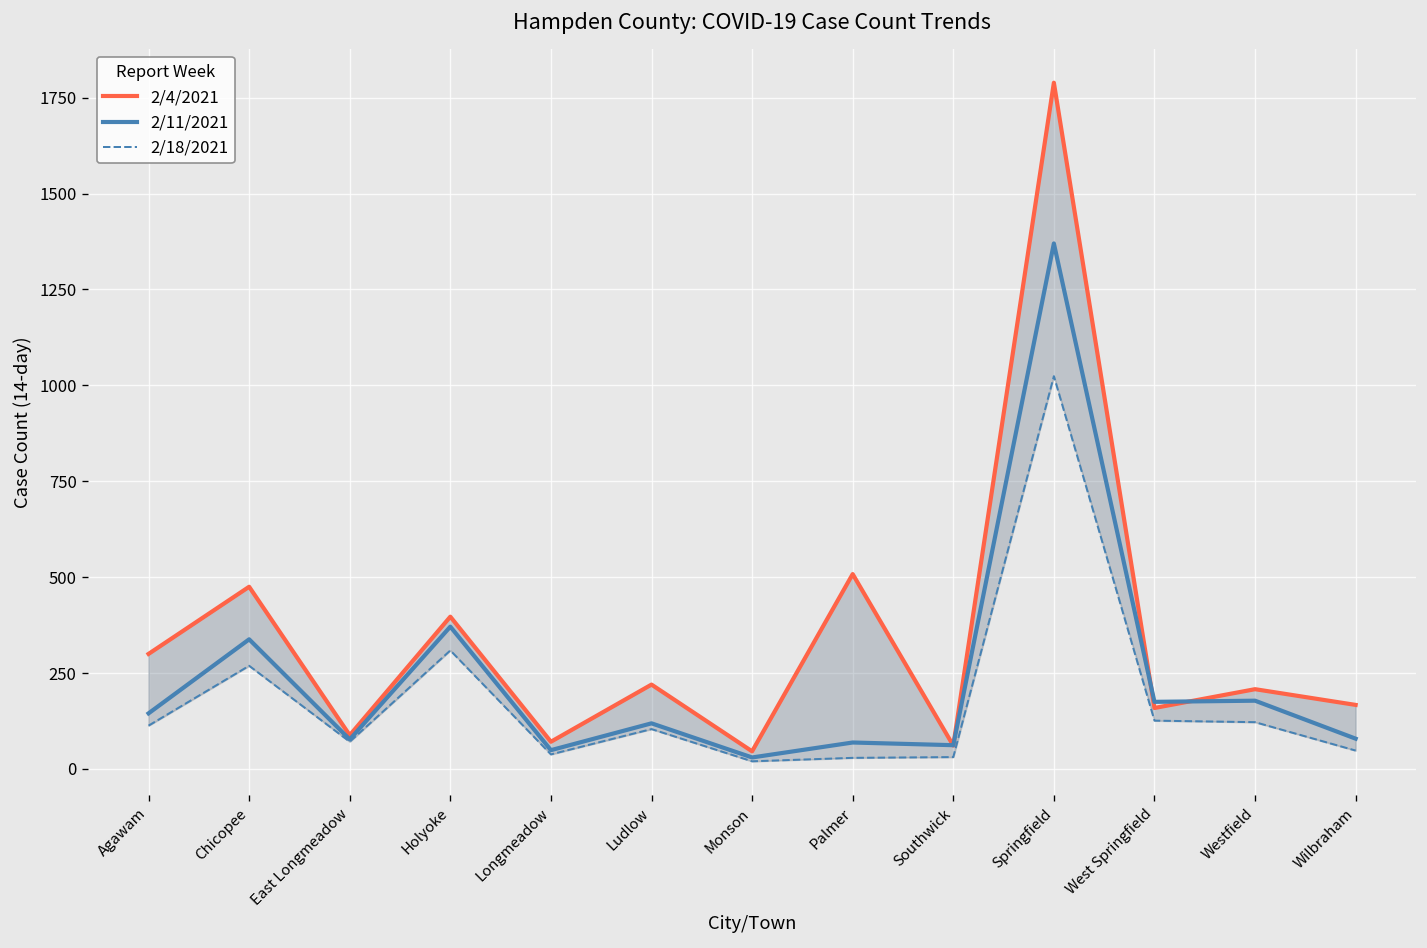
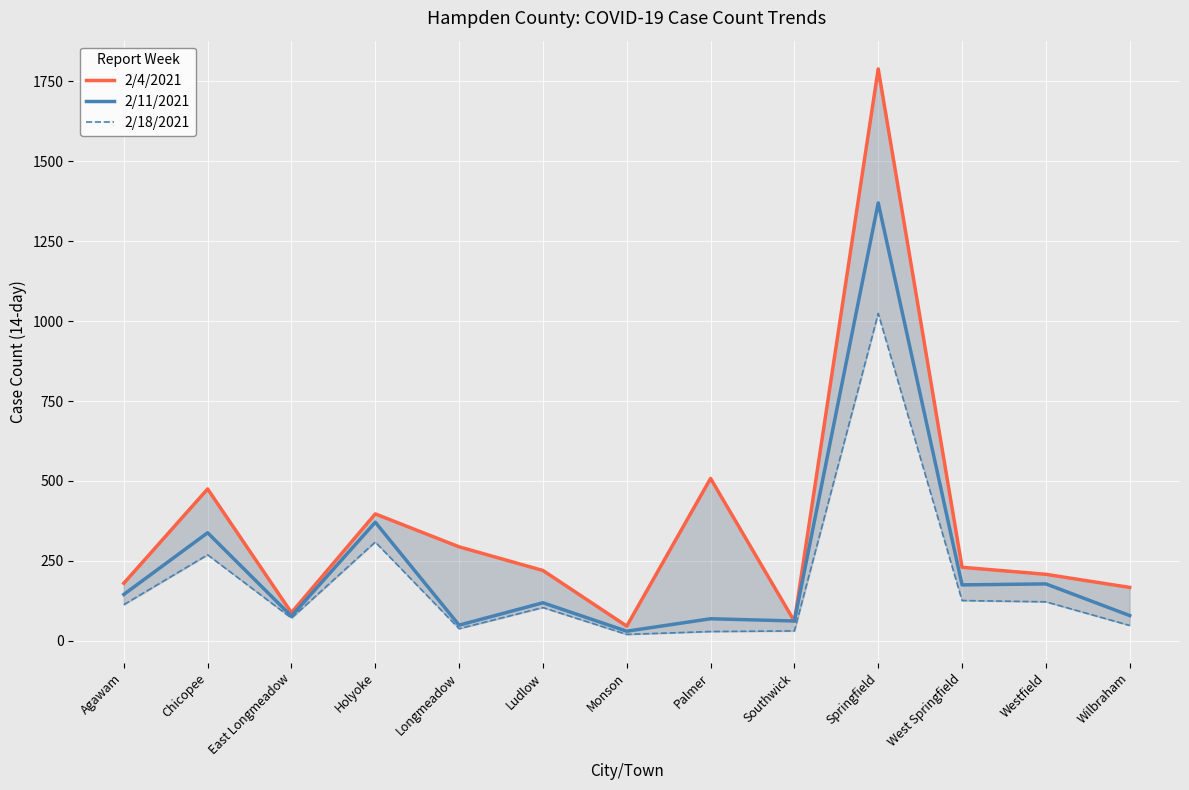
2/4/2021, Agawam: 300 -> 180
2/4/2021, Longmeadow: 70 -> 290
2/4/2021, West Springfield: 160 -> 230
